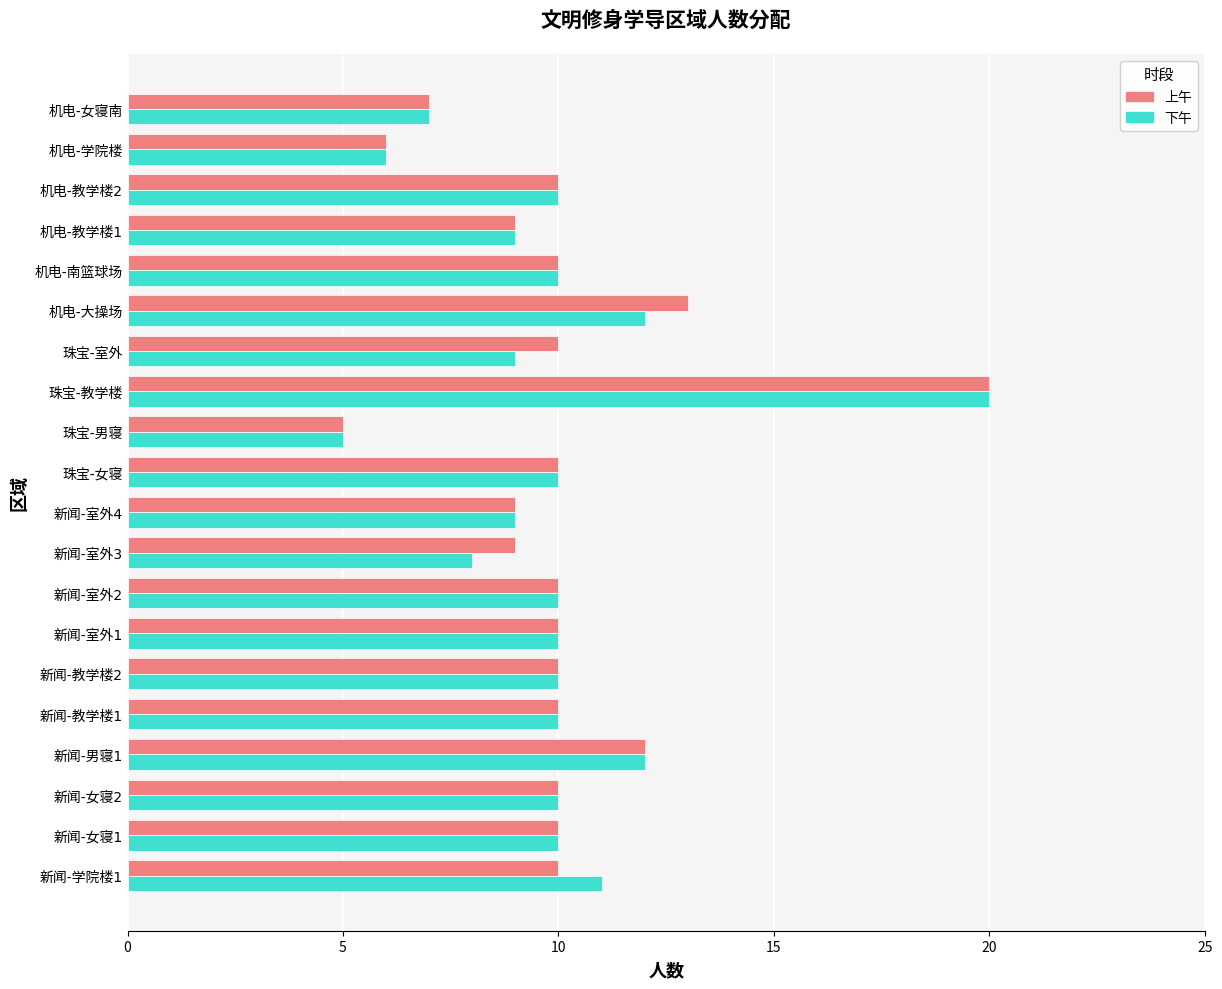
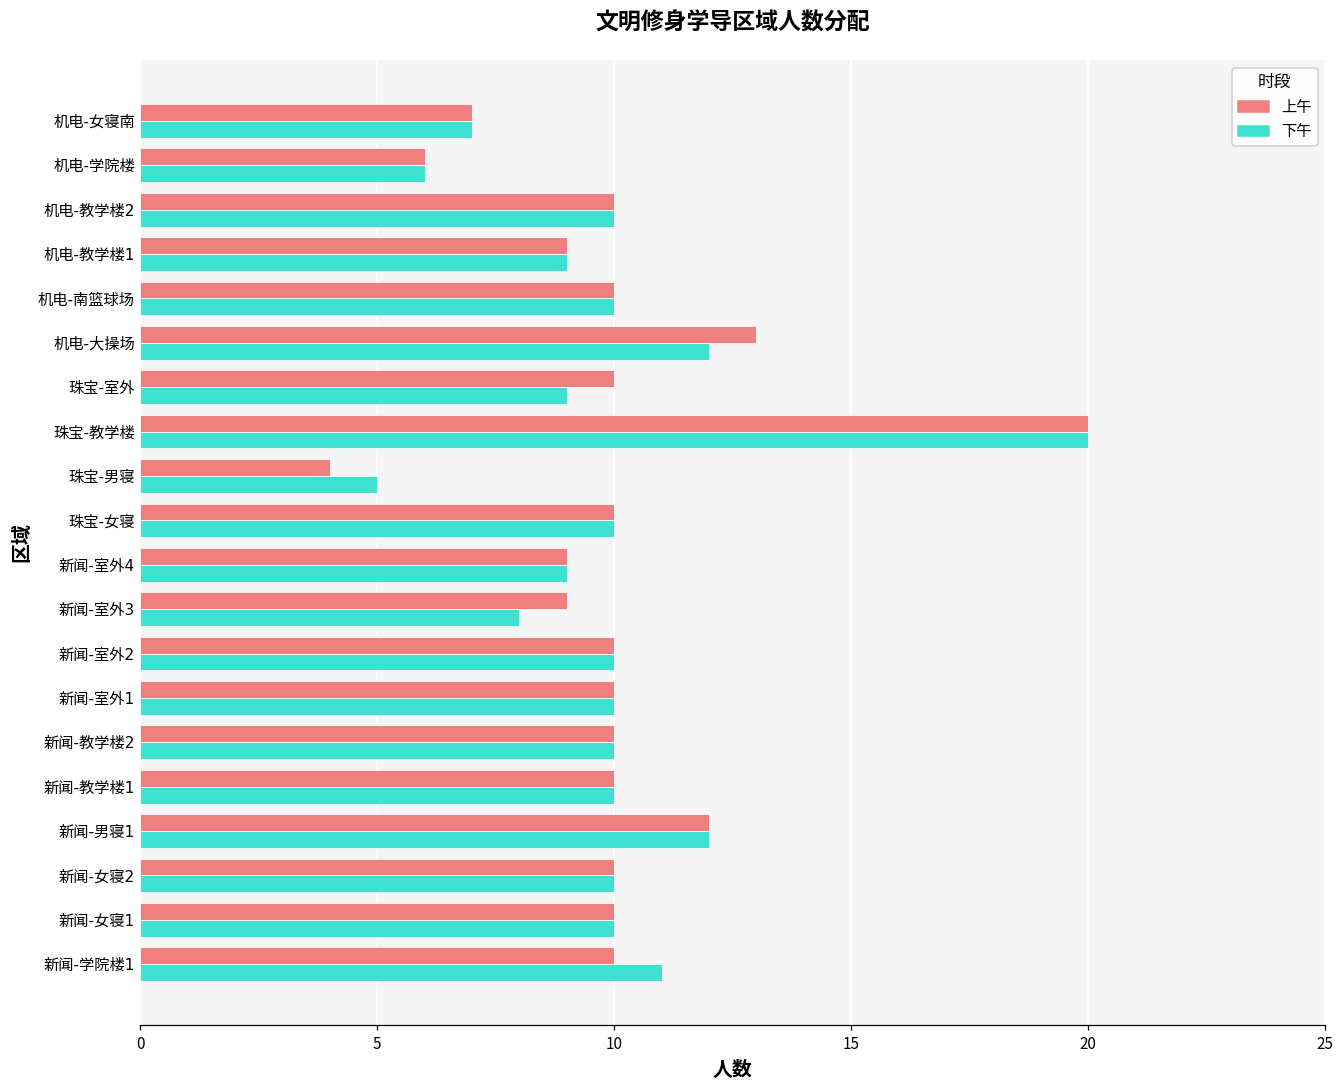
上午, 珠宝-男寝: 5 -> 4
